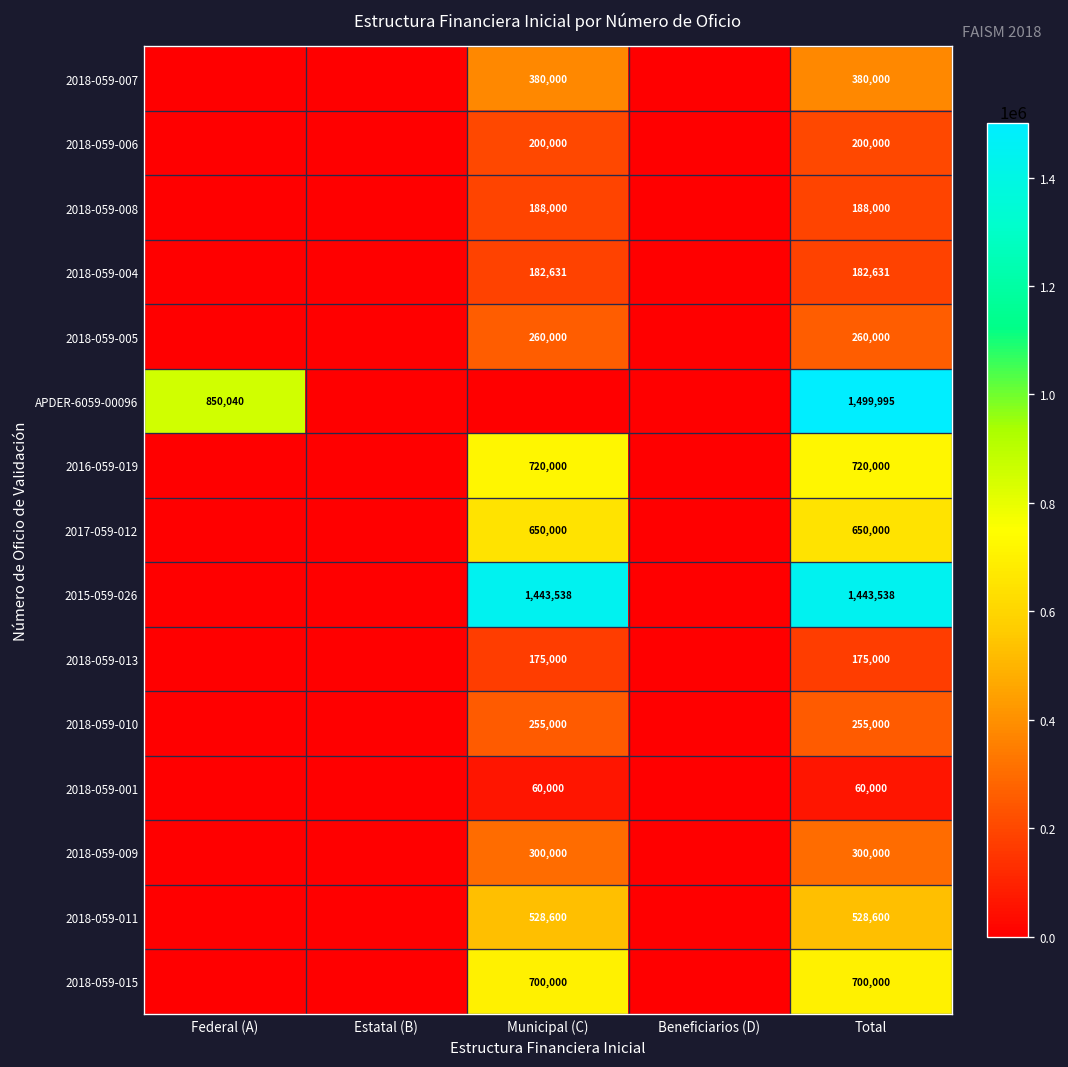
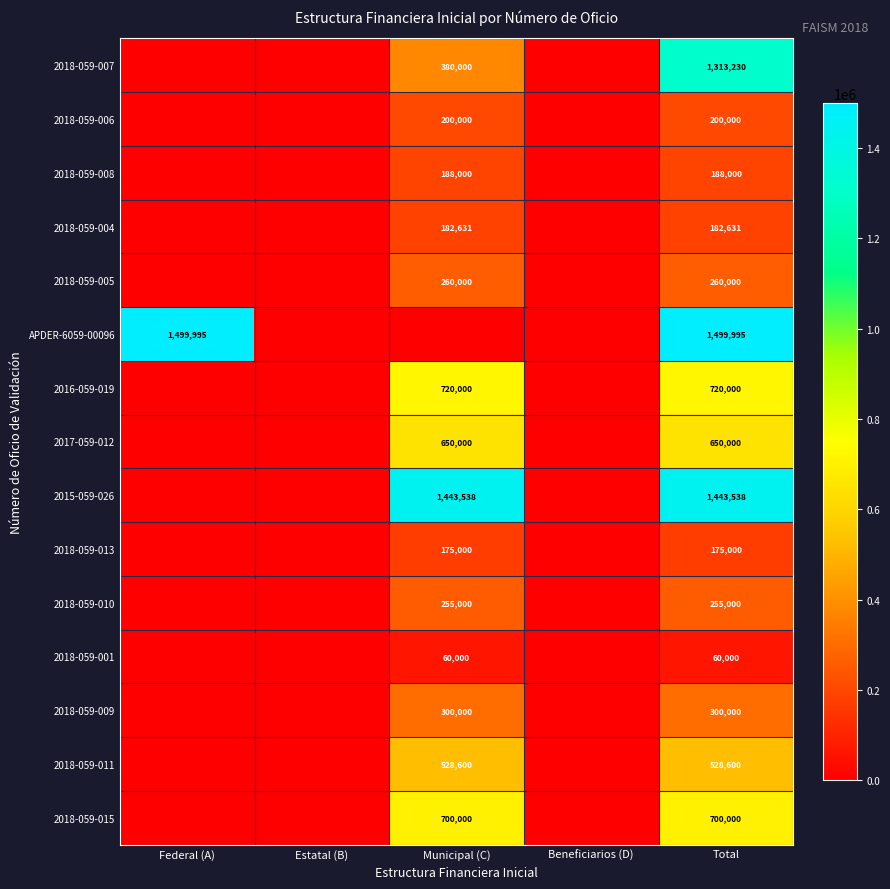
2018-059-007, Total: 380,000 -> 1,313,230
APDER-6059-00096, Federal (A): 850,040 -> 1,499,995
